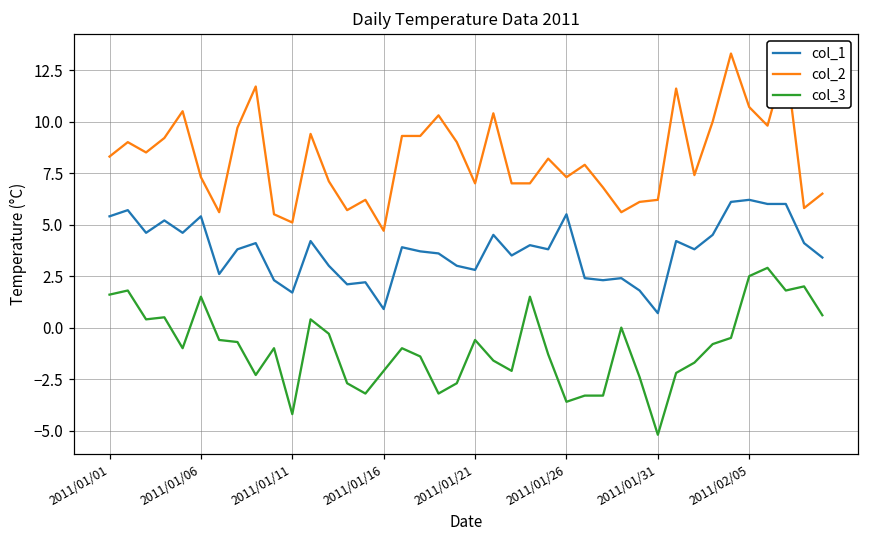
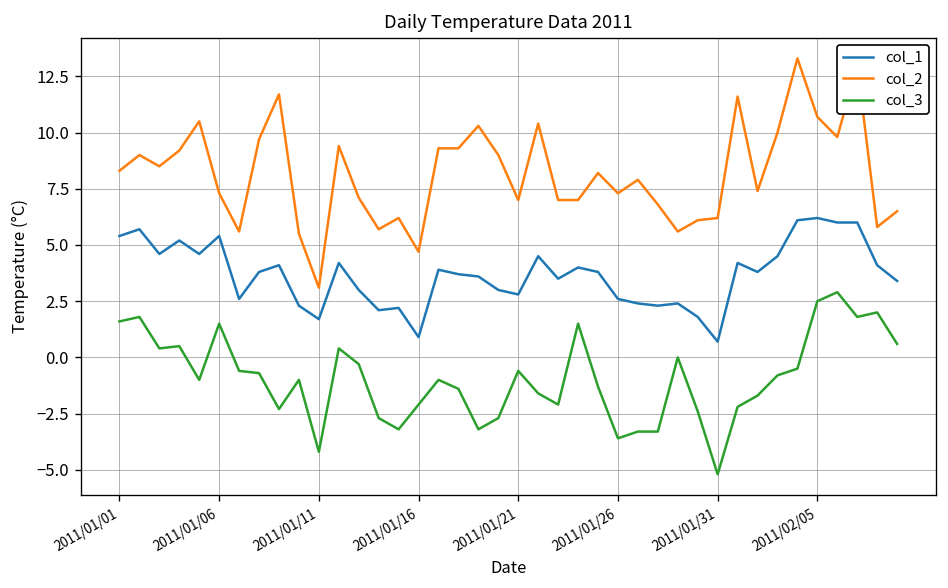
col_2, 2011/01/11: 5.1 -> 3.1
col_1, 2011/01/26: 5.5 -> 2.6
